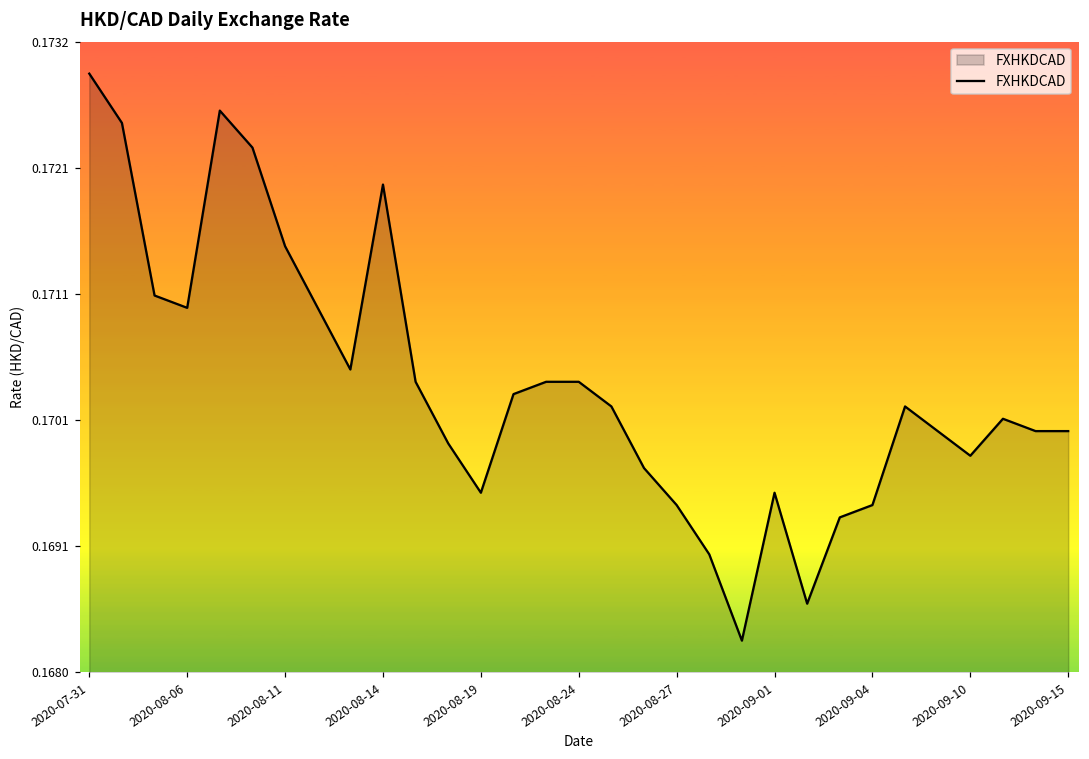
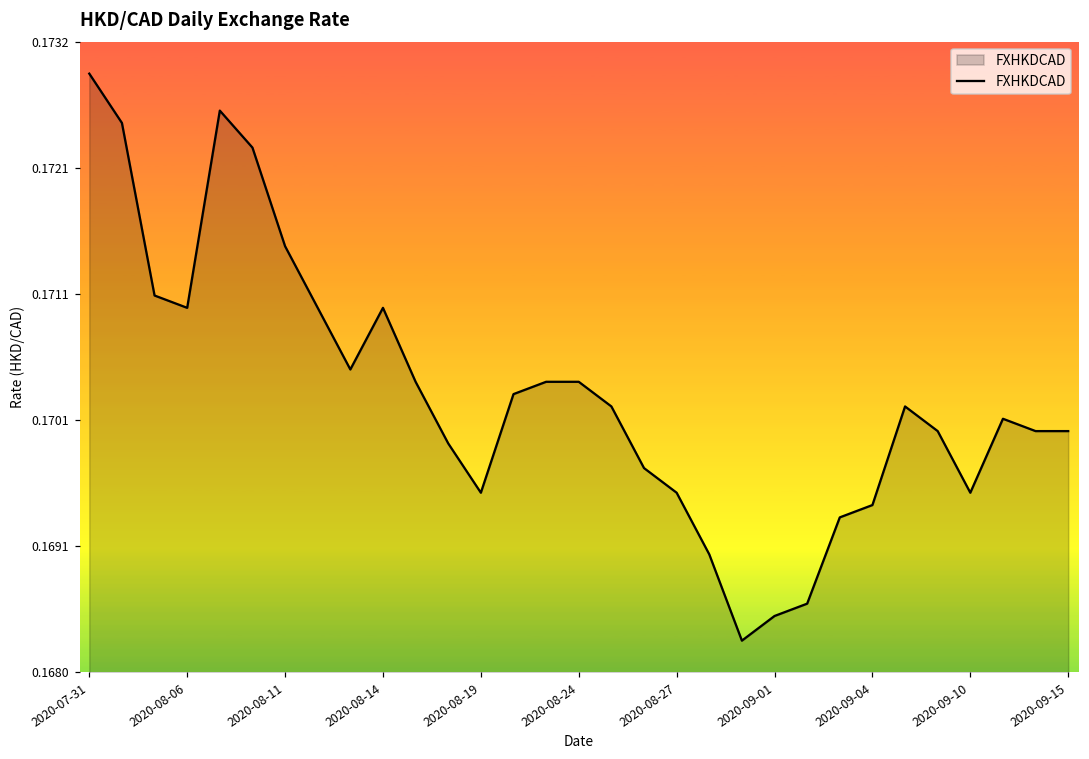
2020-08-14: 0.172 -> 0.171
2020-08-27: 0.1694 -> 0.1695
2020-09-01: 0.1695 -> 0.1685
2020-09-10: 0.1698 -> 0.1695
